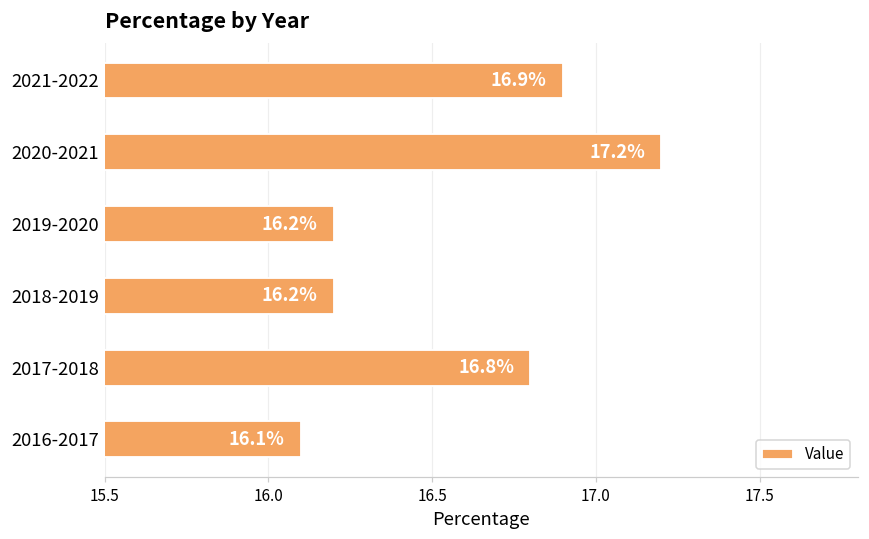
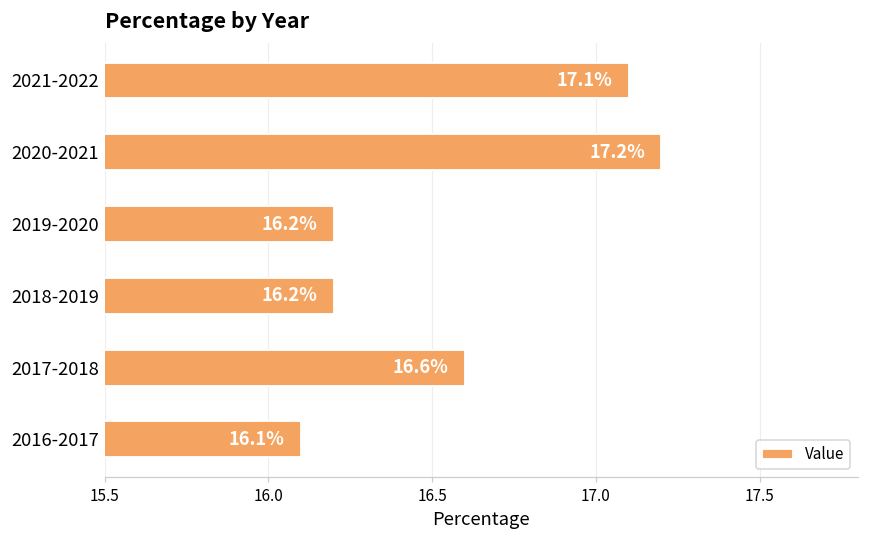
2021-2022: 16.9% -> 17.1%
2017-2018: 16.8% -> 16.6%
